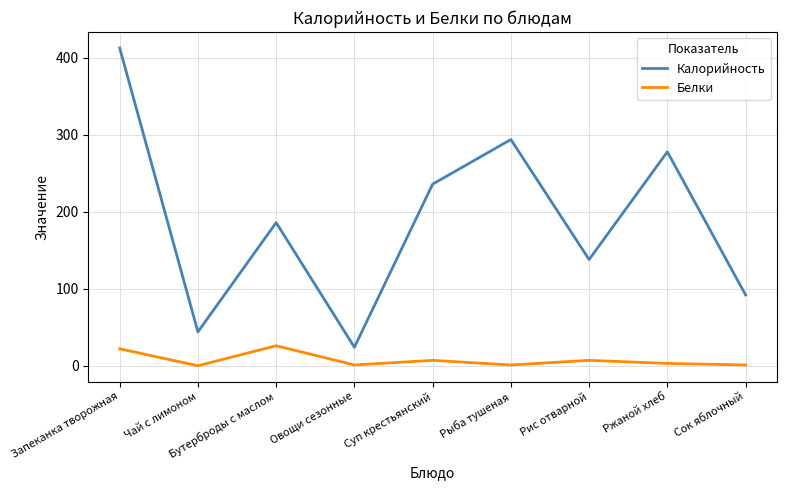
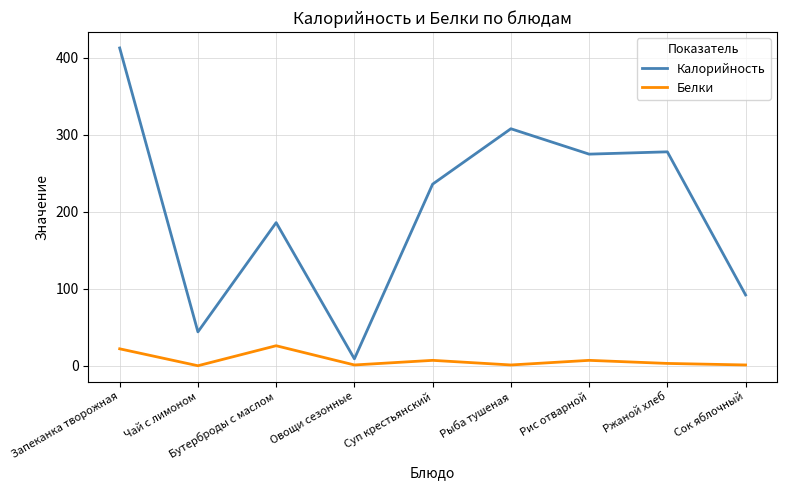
Калорийность, Овощи сезонные: 20 -> 10
Калорийность, Рыба тушеная: 290 -> 310
Калорийность, Рис отварной: 140 -> 280
